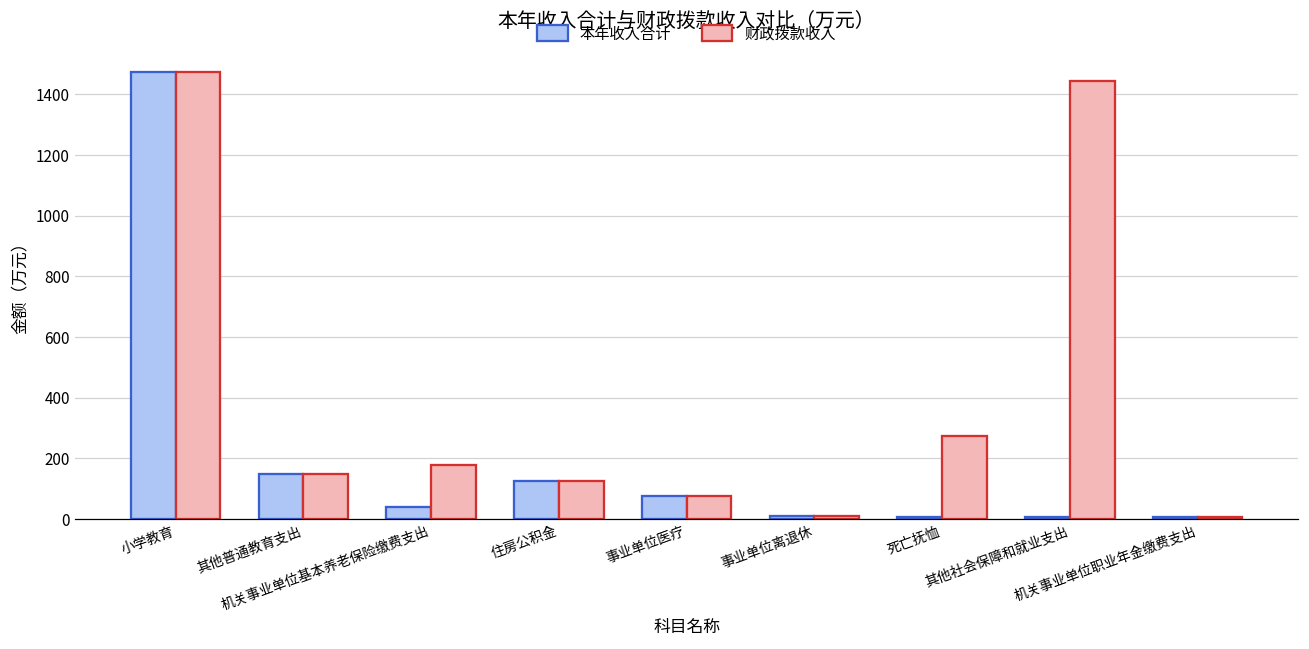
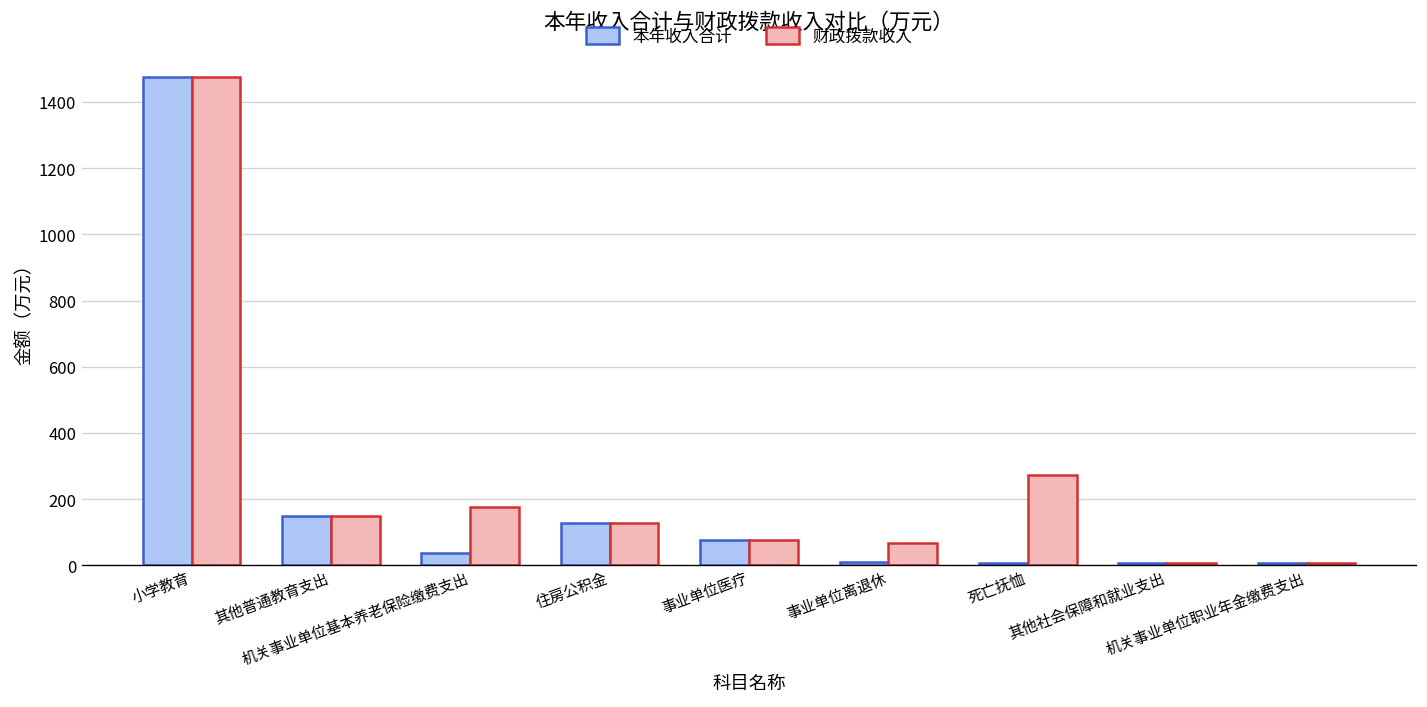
财政拨款收入, 事业单位离退休: 10 -> 70
财政拨款收入, 其他社会保障和就业支出: 1450 -> 10
